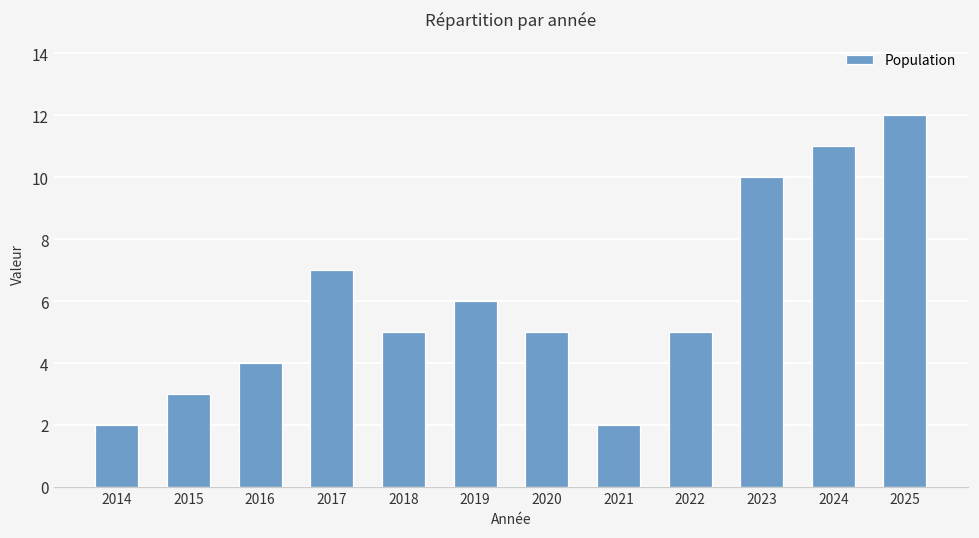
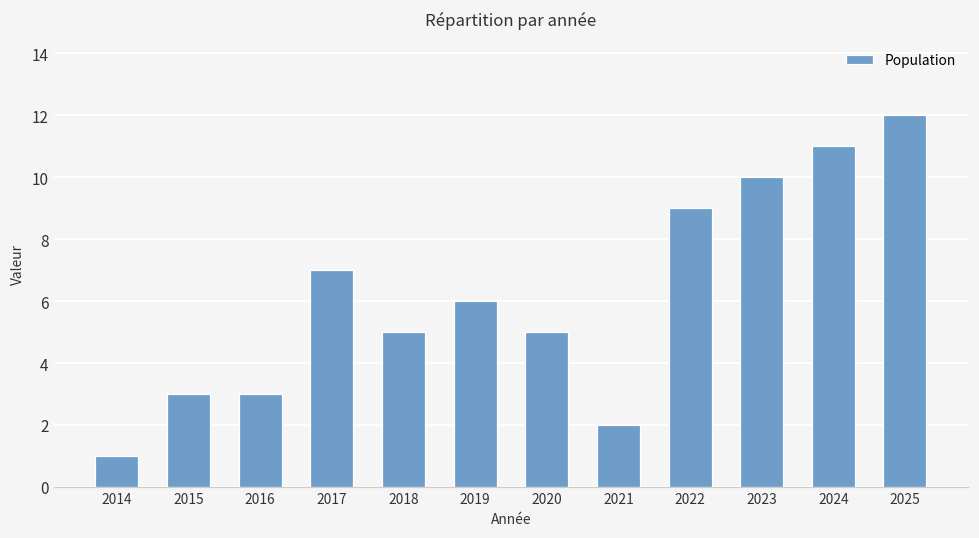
2014: 2 -> 1
2016: 4 -> 3
2022: 5 -> 9
